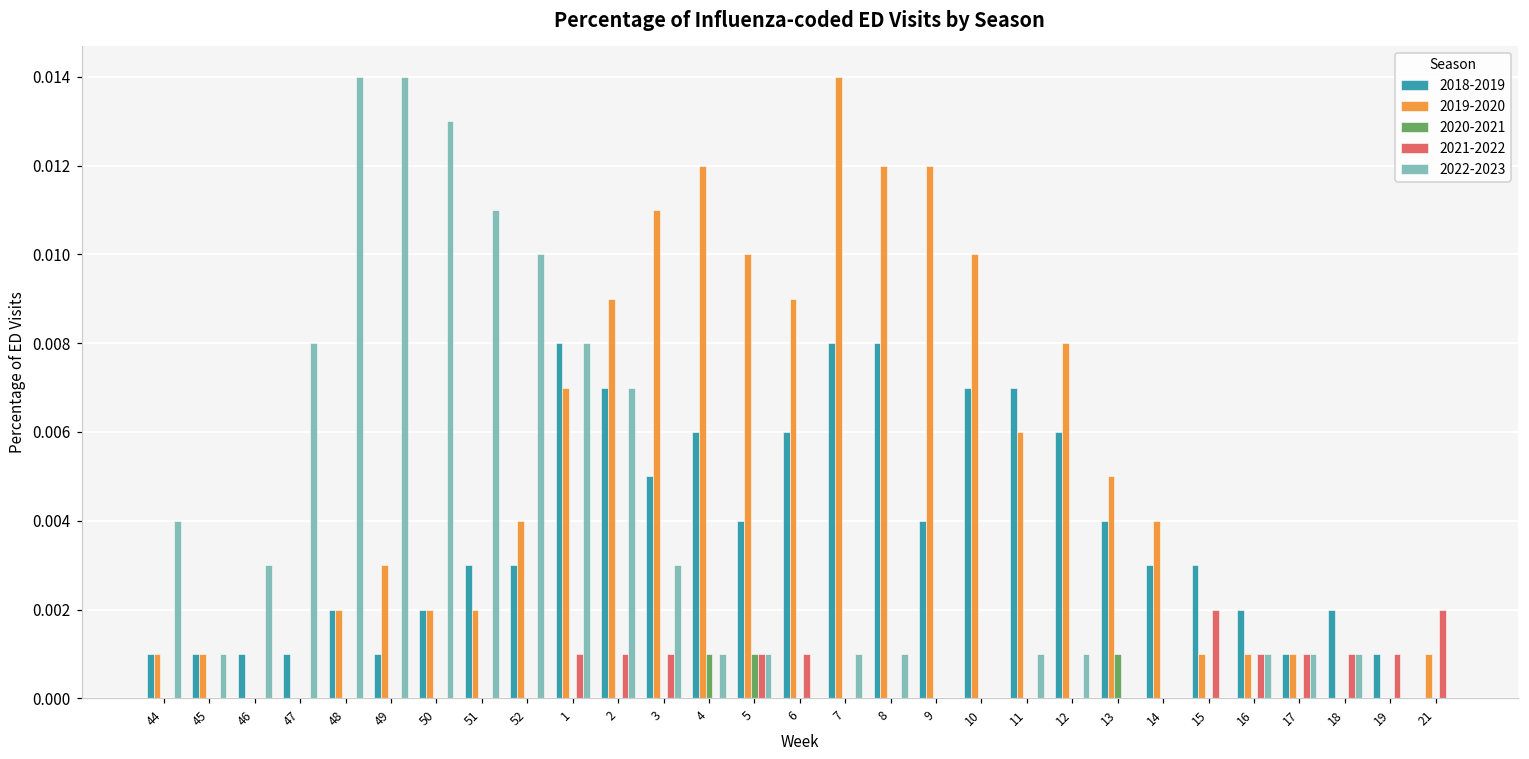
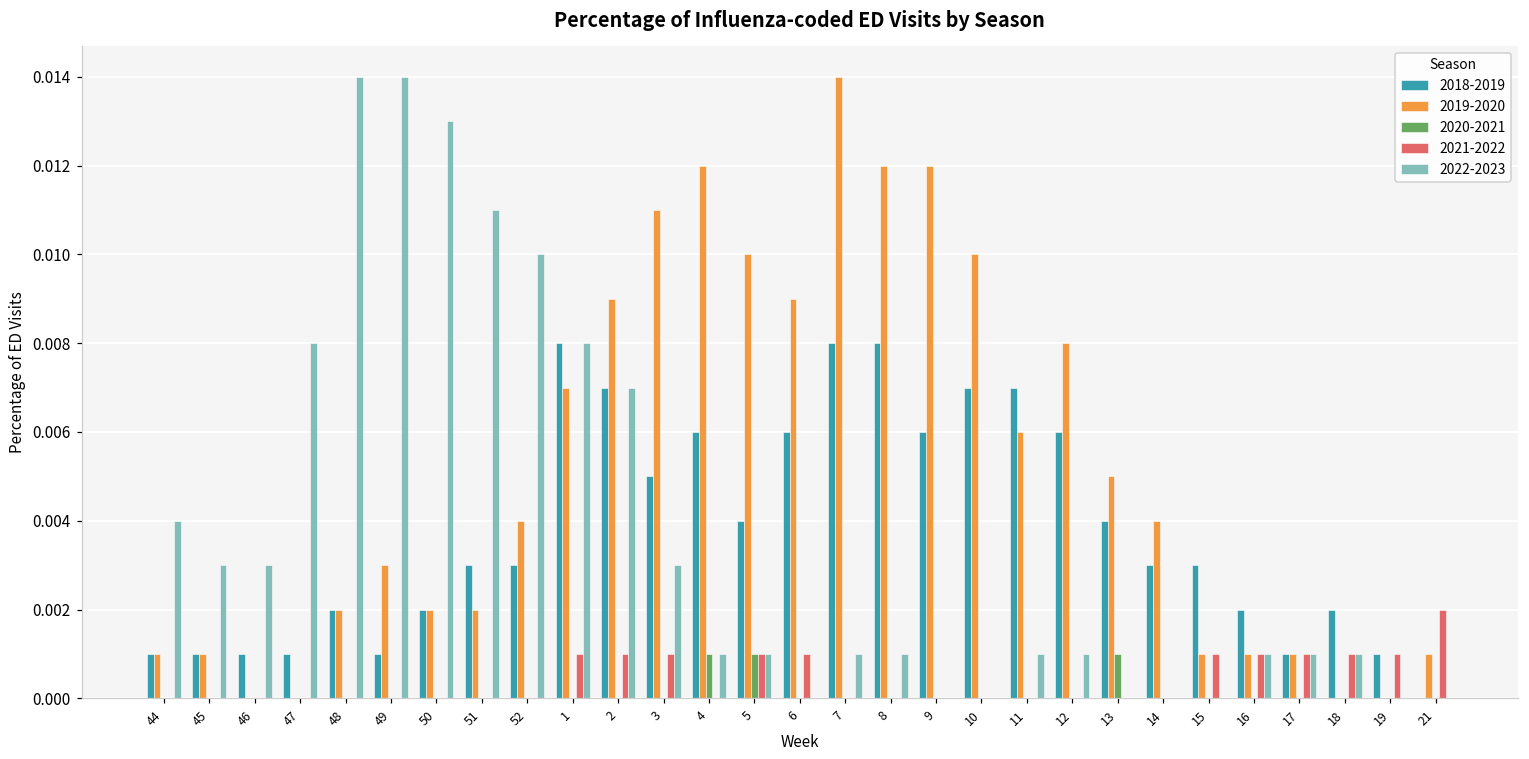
2022-2023, 45: 0.001 -> 0.003
2018-2019, 9: 0.004 -> 0.006
2021-2022, 15: 0.002 -> 0.001
